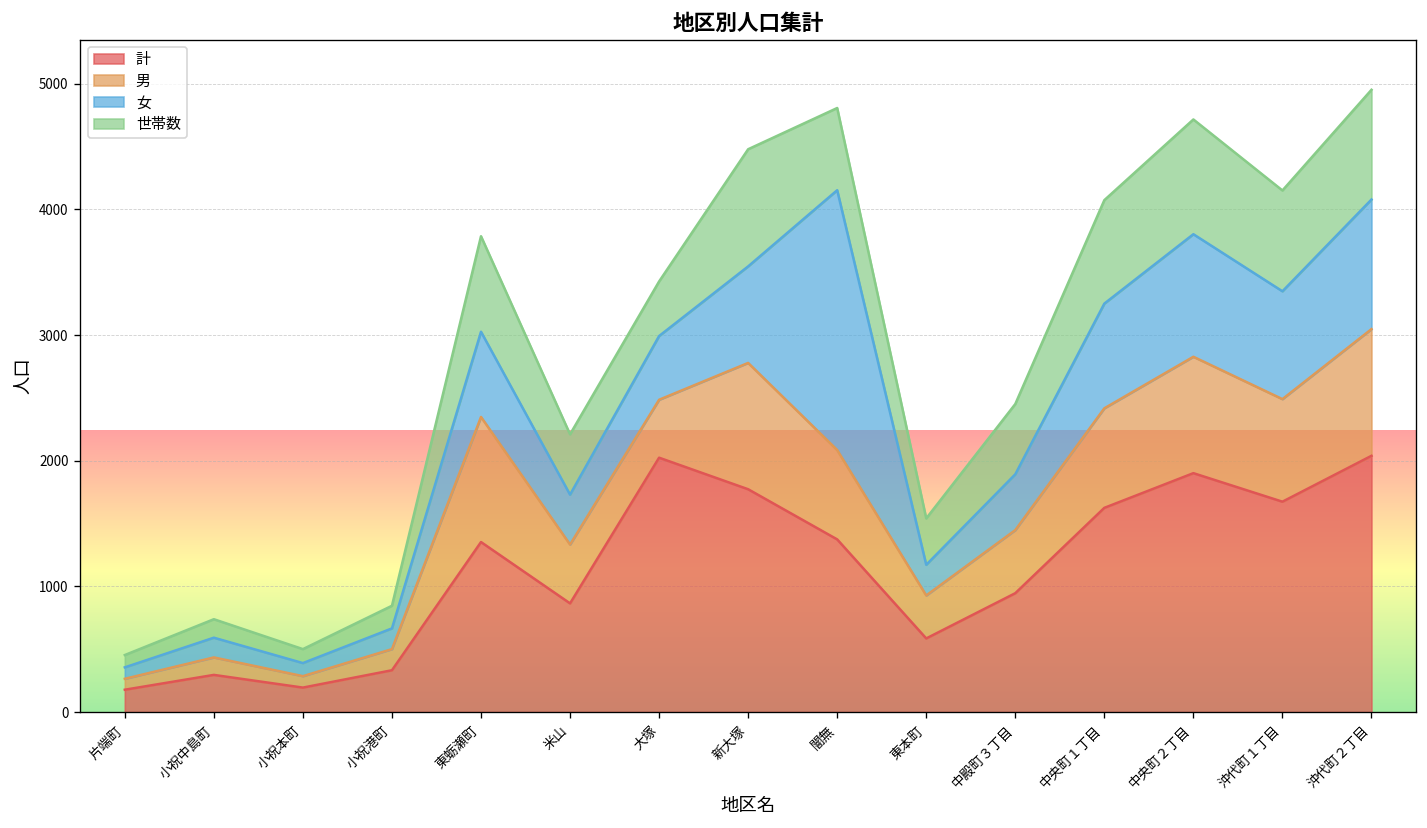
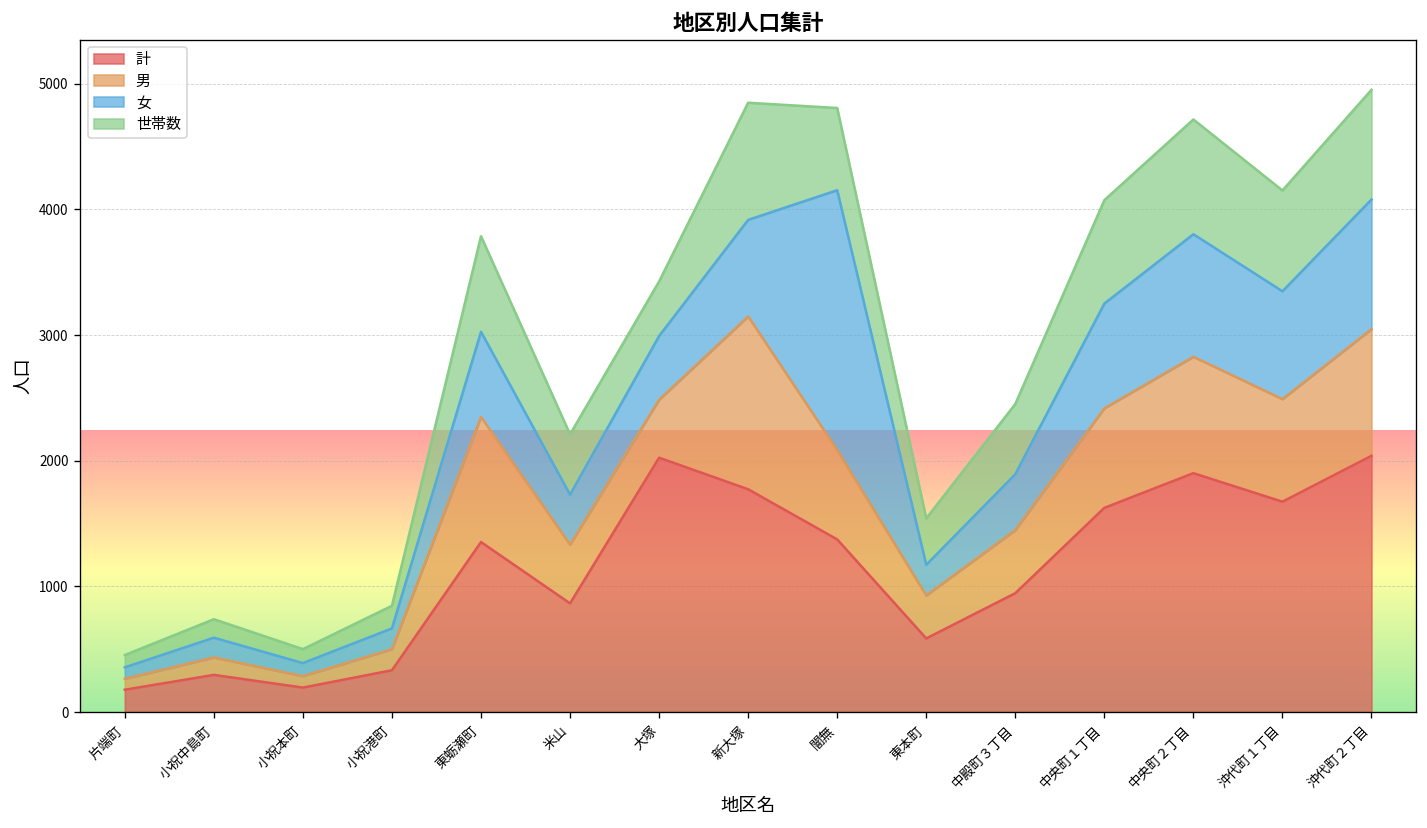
男, 新大塚: 1010 -> 1380
